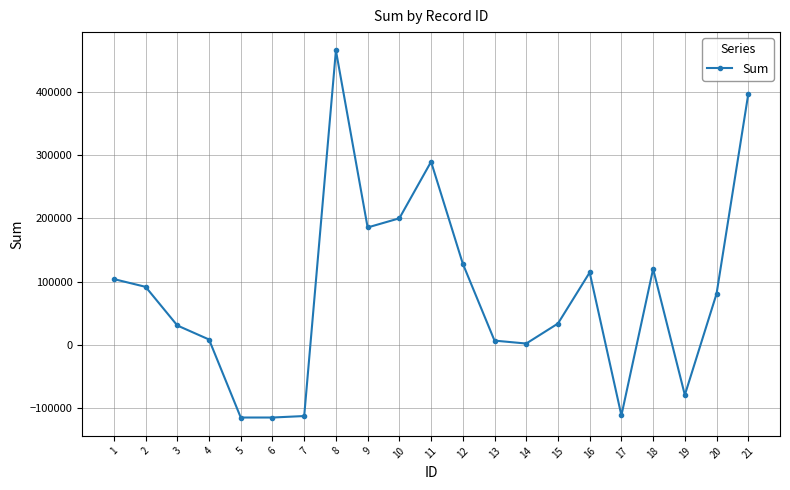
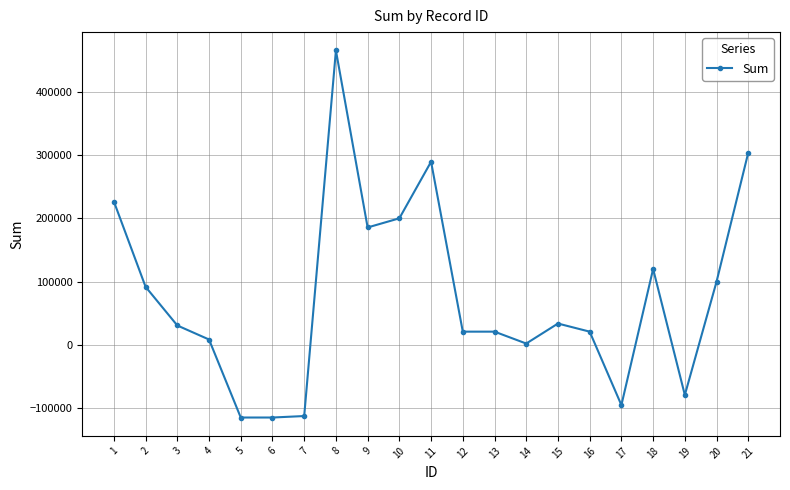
1: 100000 -> 230000
12: 130000 -> 20000
13: 10000 -> 20000
16: 110000 -> 20000
17: -110000 -> -100000
20: 80000 -> 100000
21: 400000 -> 300000
